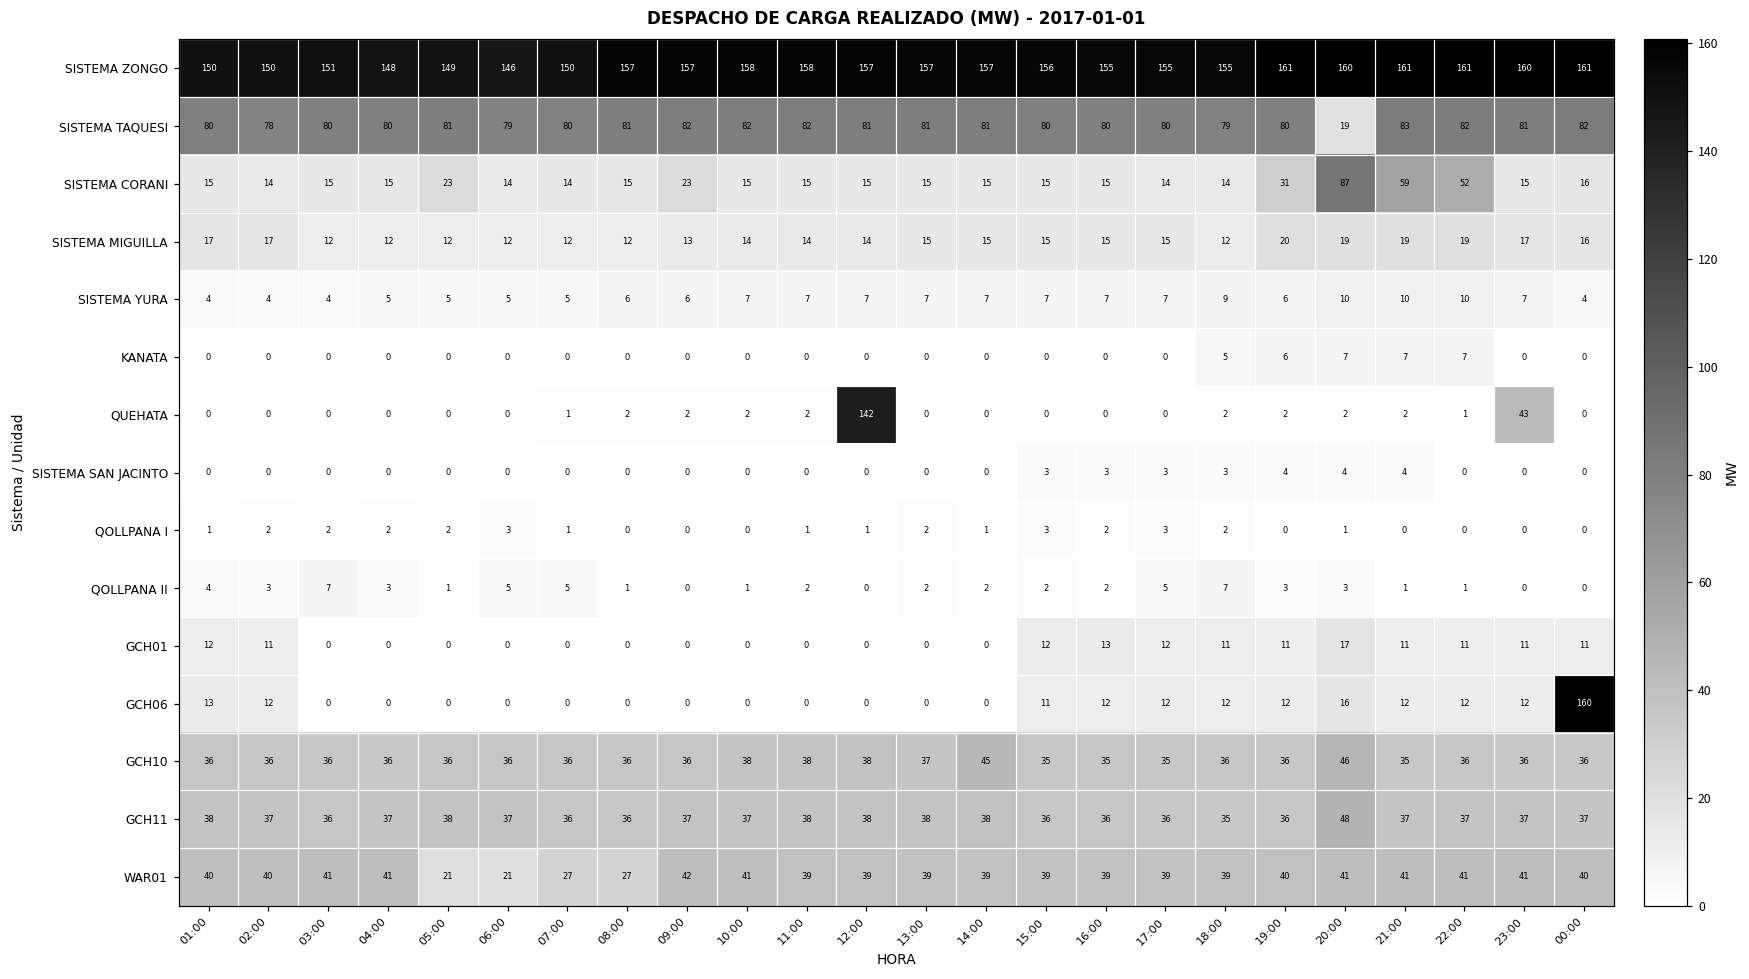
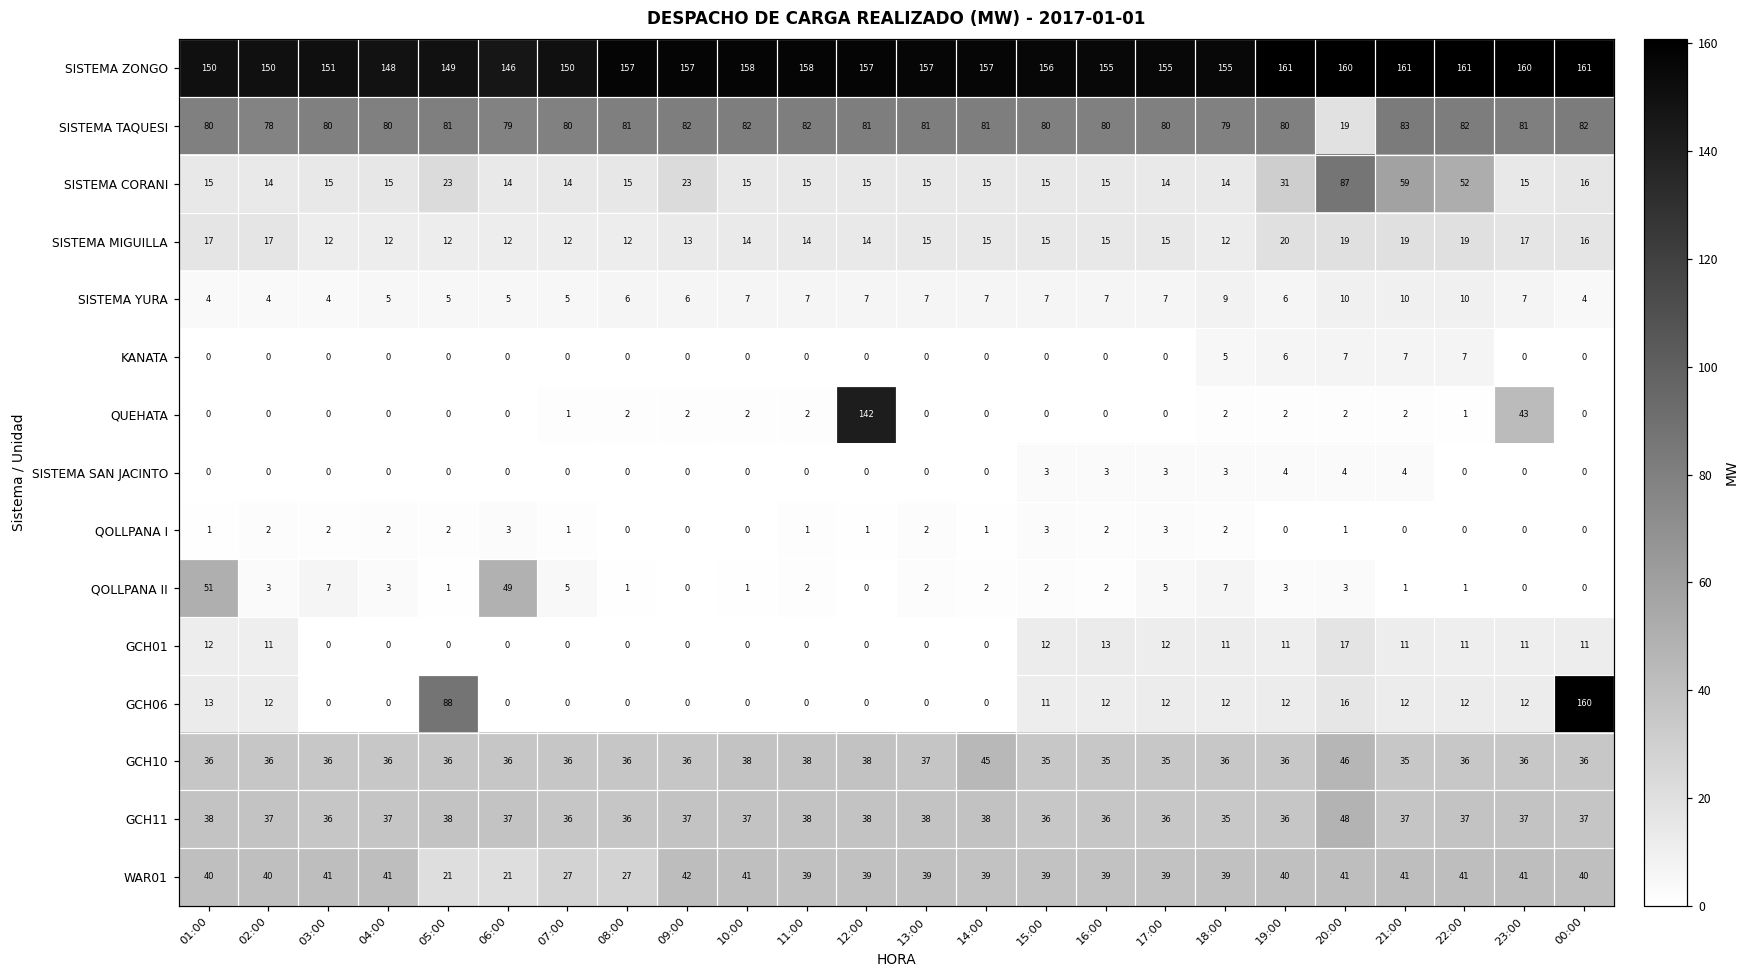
QOLLPANA II, 01:00: 4 -> 51
QOLLPANA II, 06:00: 5 -> 49
GCH06, 05:00: 0 -> 88
